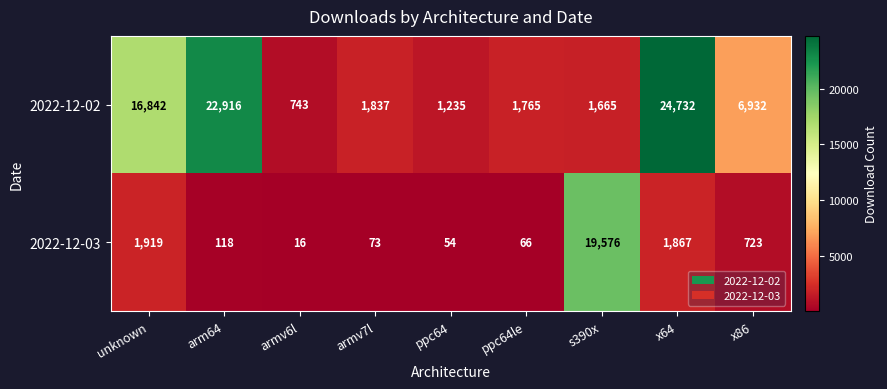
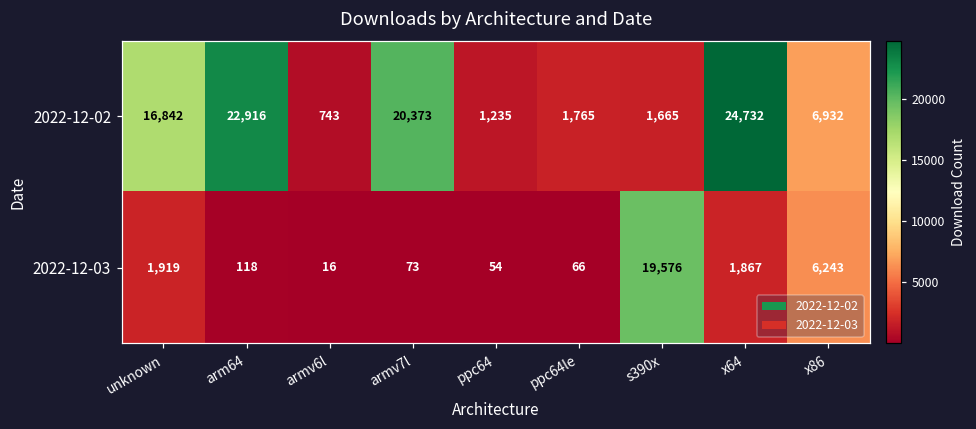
2022-12-02, armv7l: 1,837 -> 20,373
2022-12-03, x86: 723 -> 6,243
